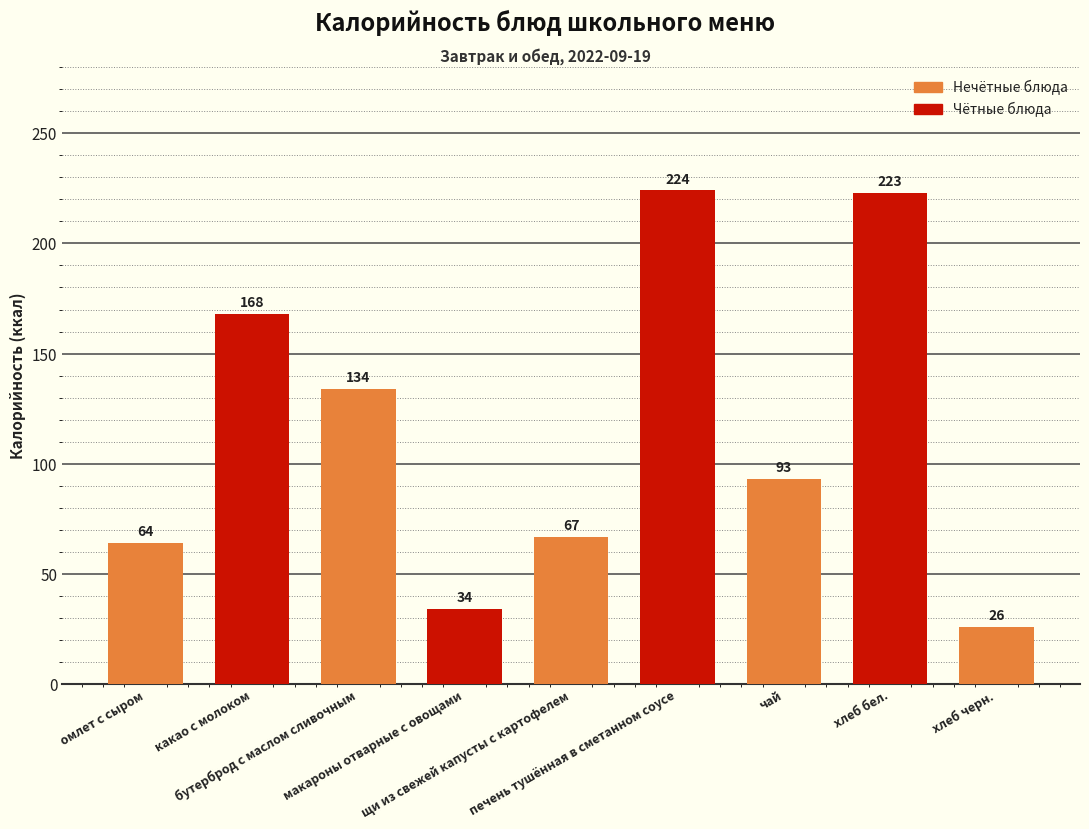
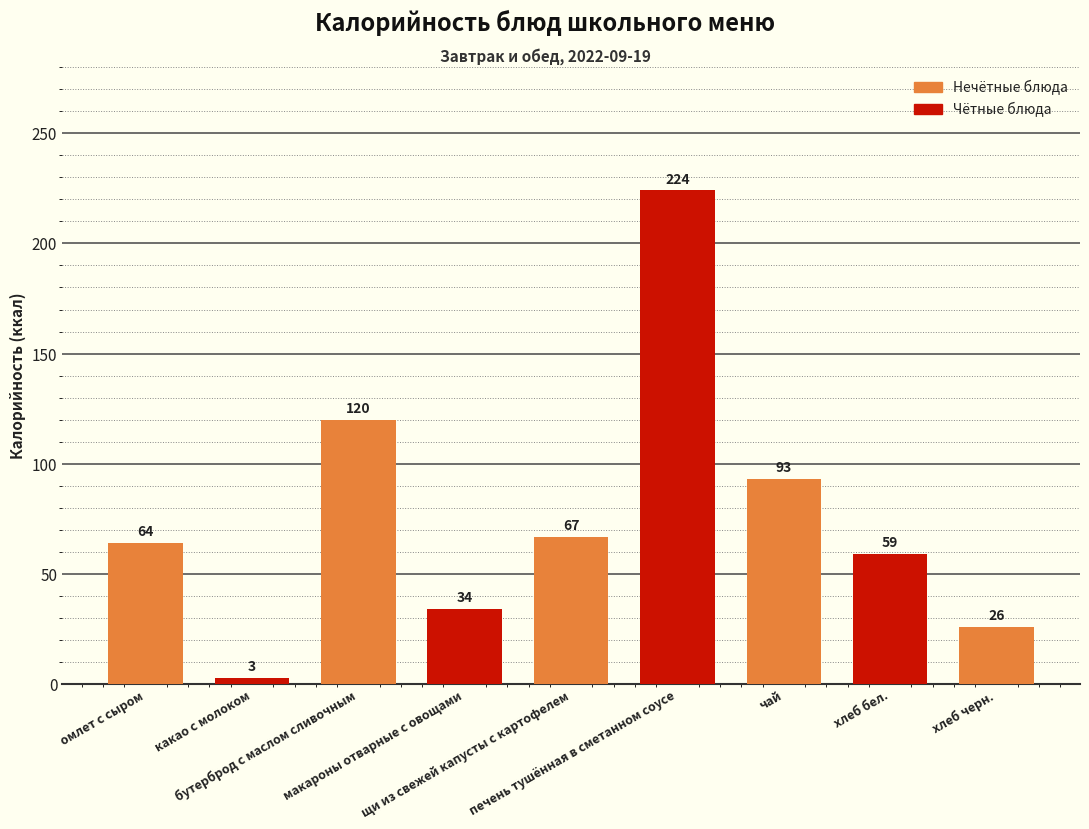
какао с молоком: 168 -> 3
бутерброд с маслом сливочным: 134 -> 120
хлеб бел.: 223 -> 59
